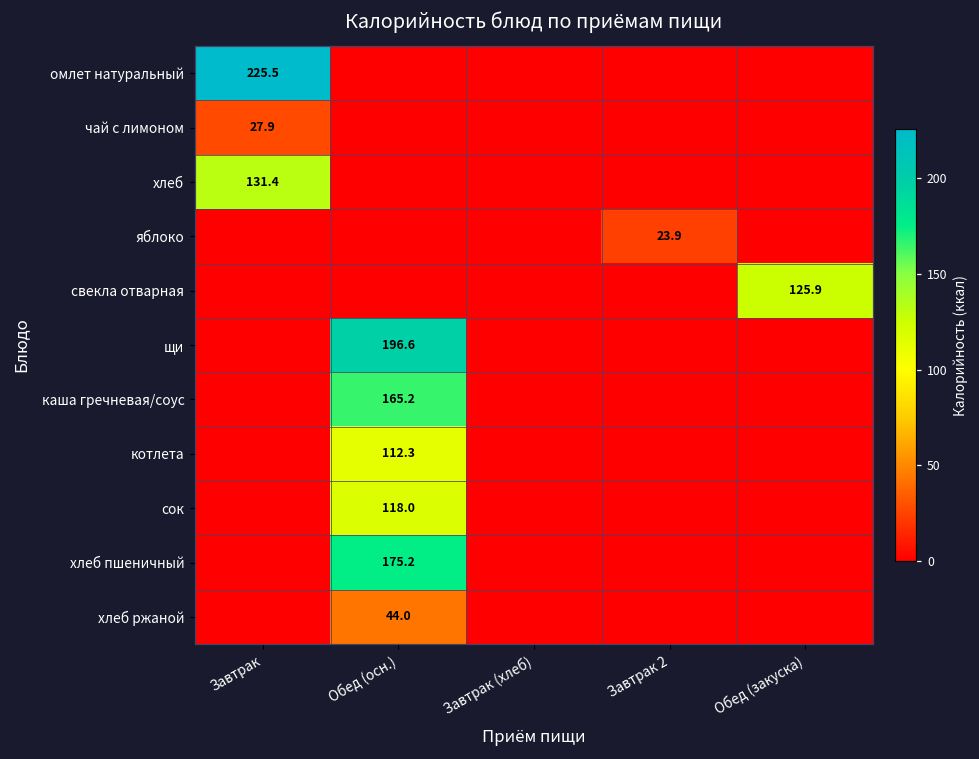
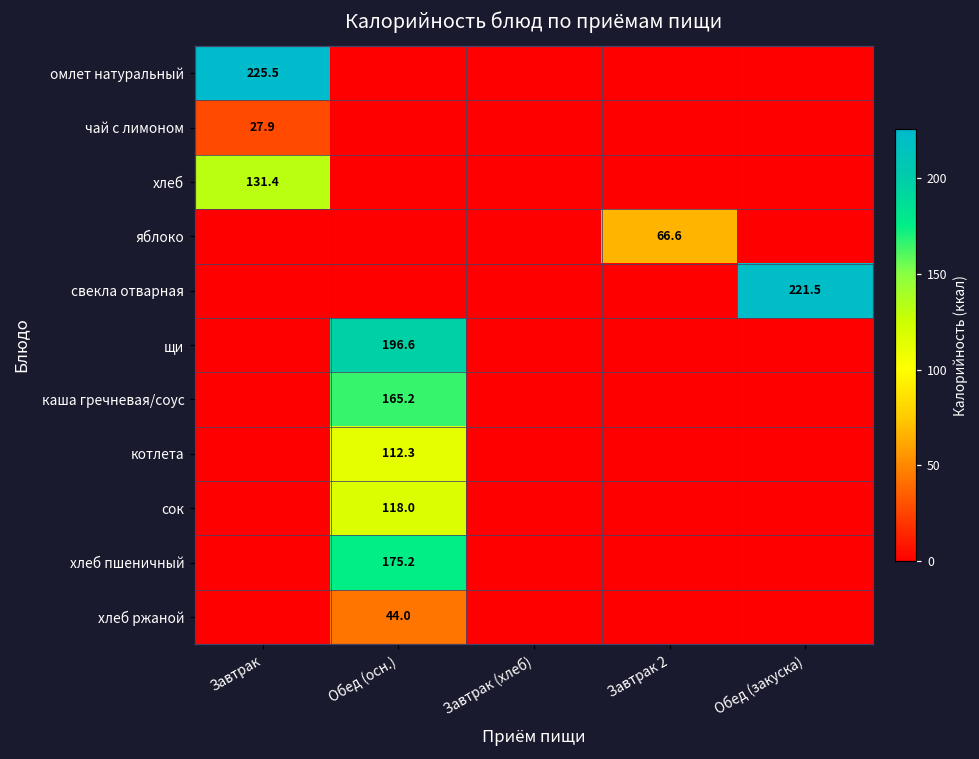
яблоко, Завтрак 2: 23.9 -> 66.6
свекла отварная, Обед (закуска): 125.9 -> 221.5
